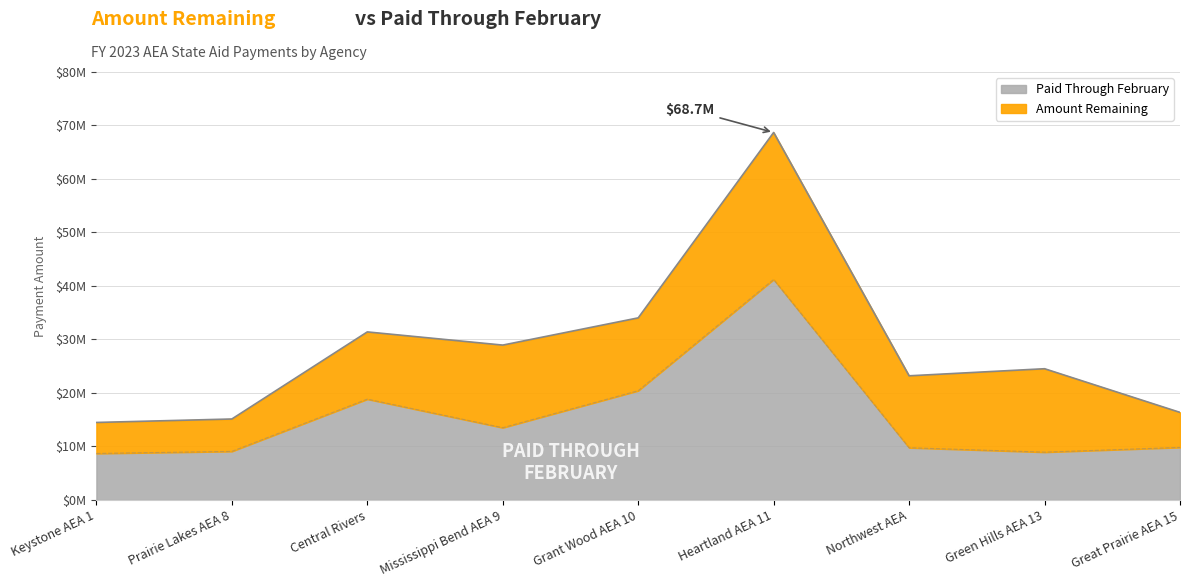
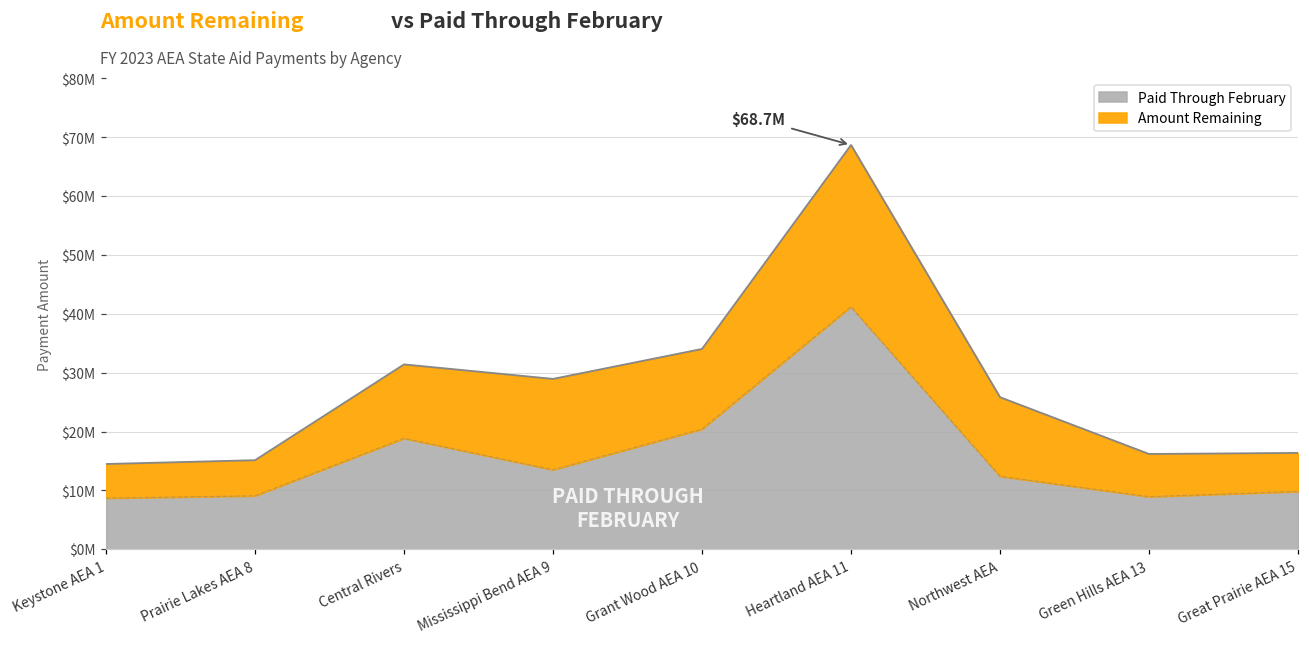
Paid Through February, Northwest AEA: $10000000 -> $12000000
Amount Remaining, Green Hills AEA 13: $16000000 -> $7000000
